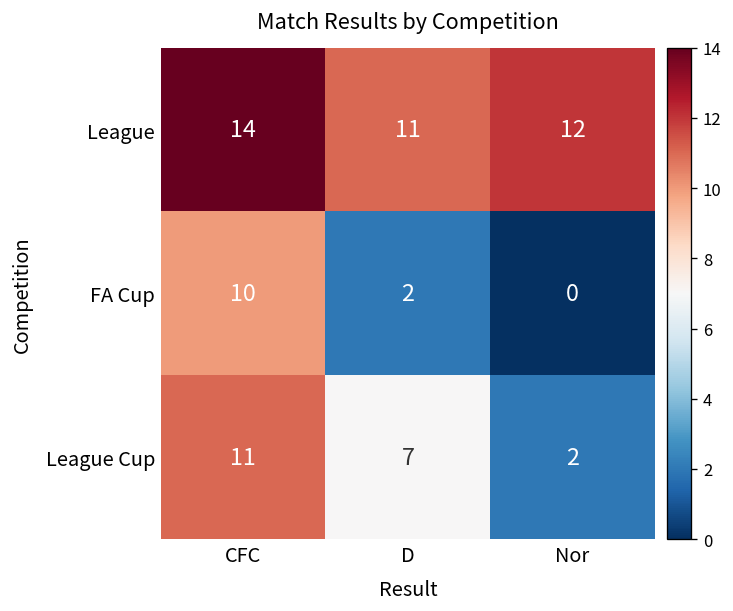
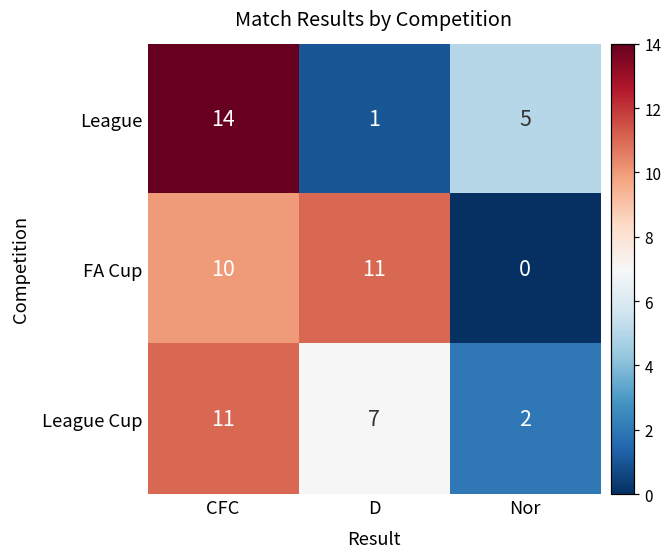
League, D: 11 -> 1
League, Nor: 12 -> 5
FA Cup, D: 2 -> 11
